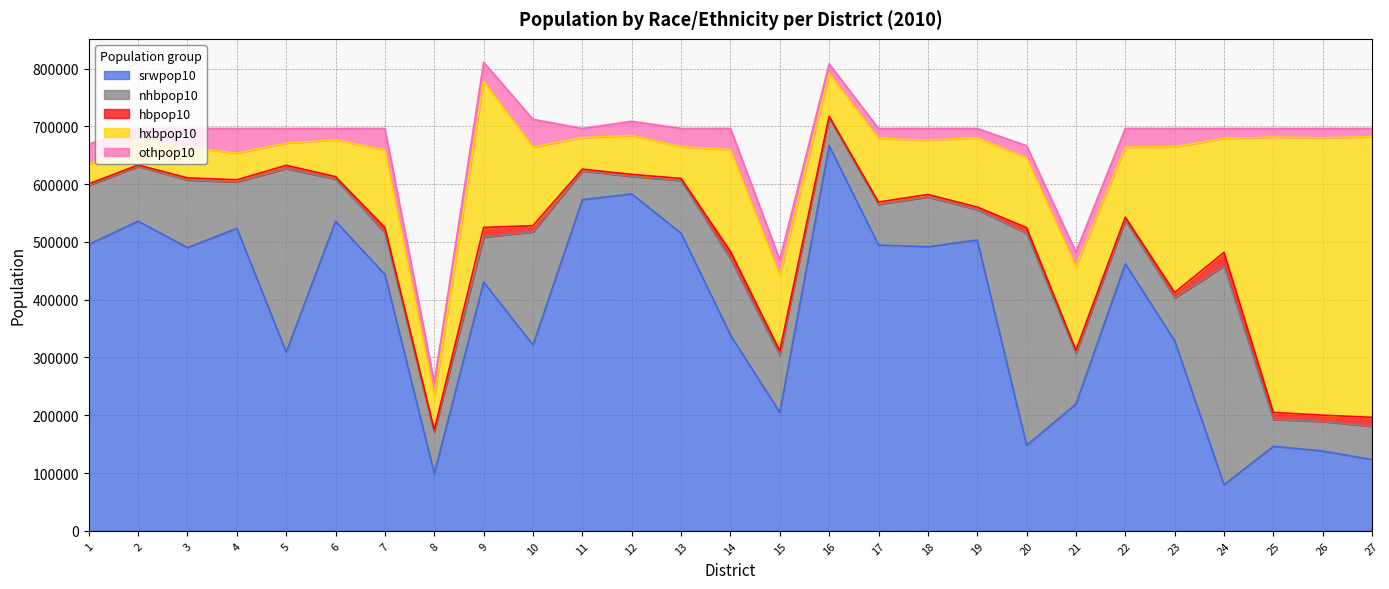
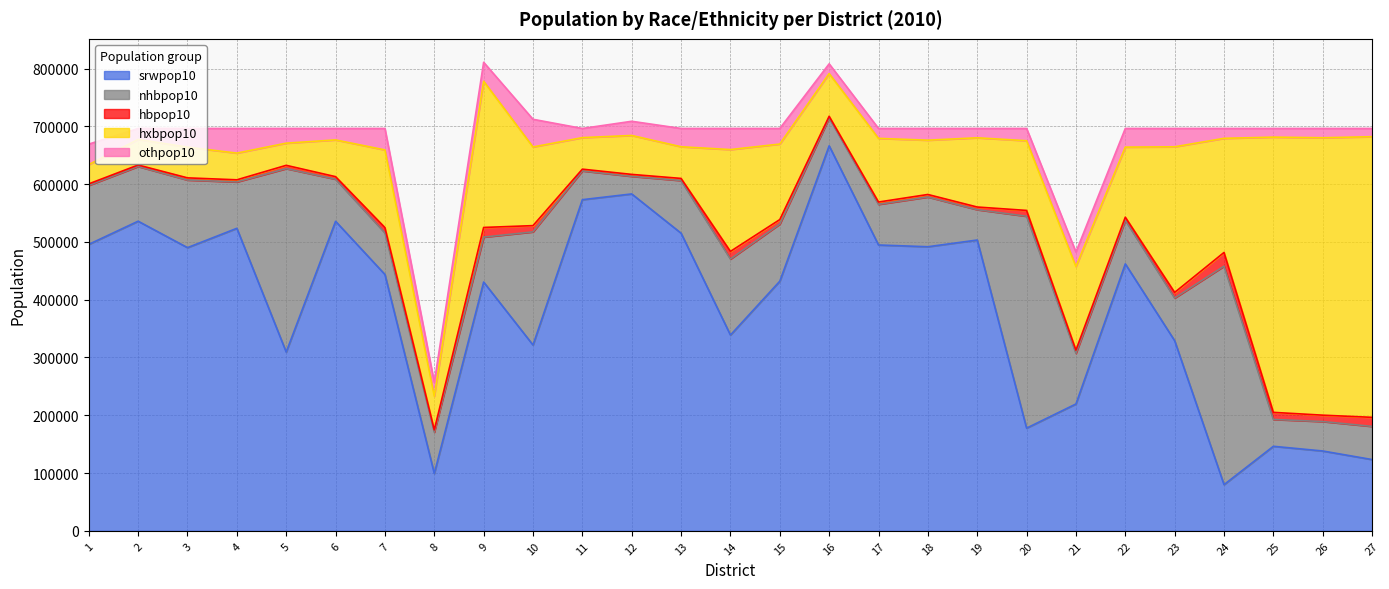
srwpop10, 15: 200000 -> 430000
srwpop10, 20: 150000 -> 180000
